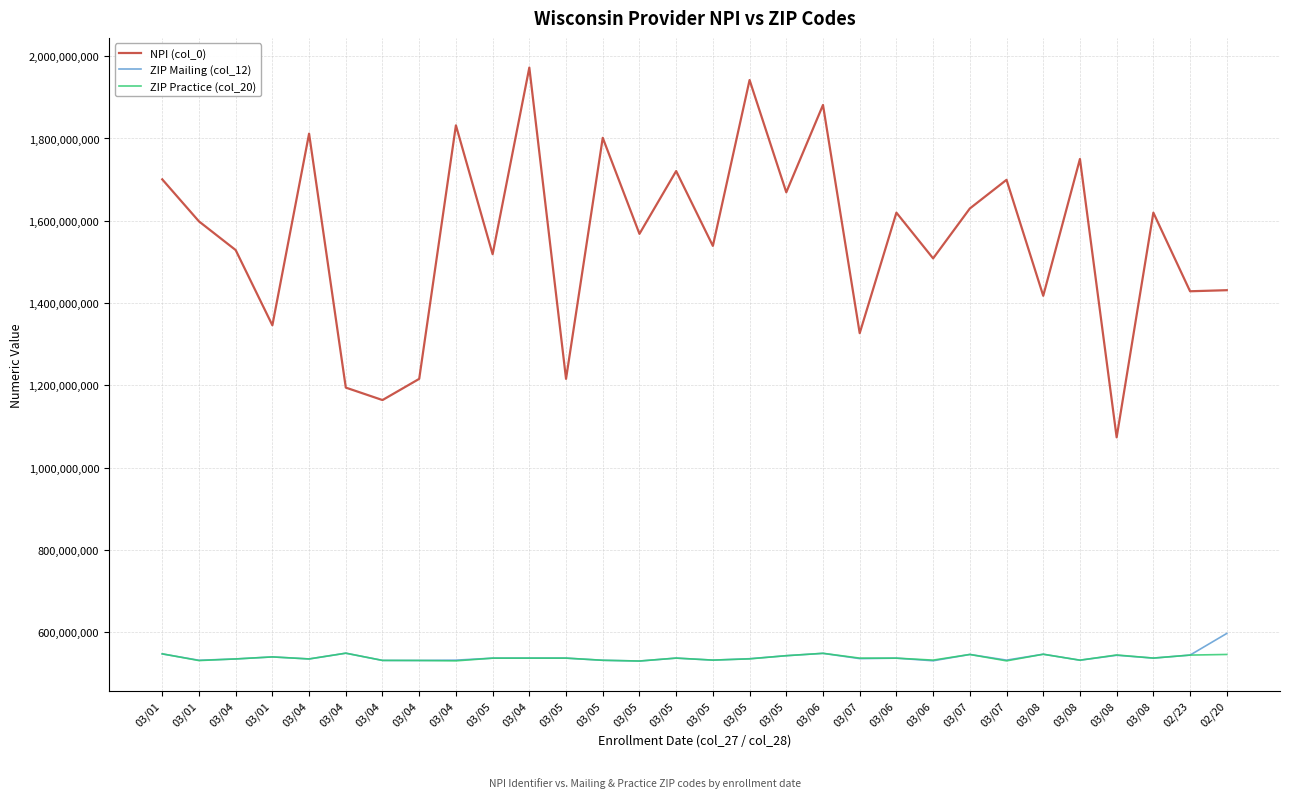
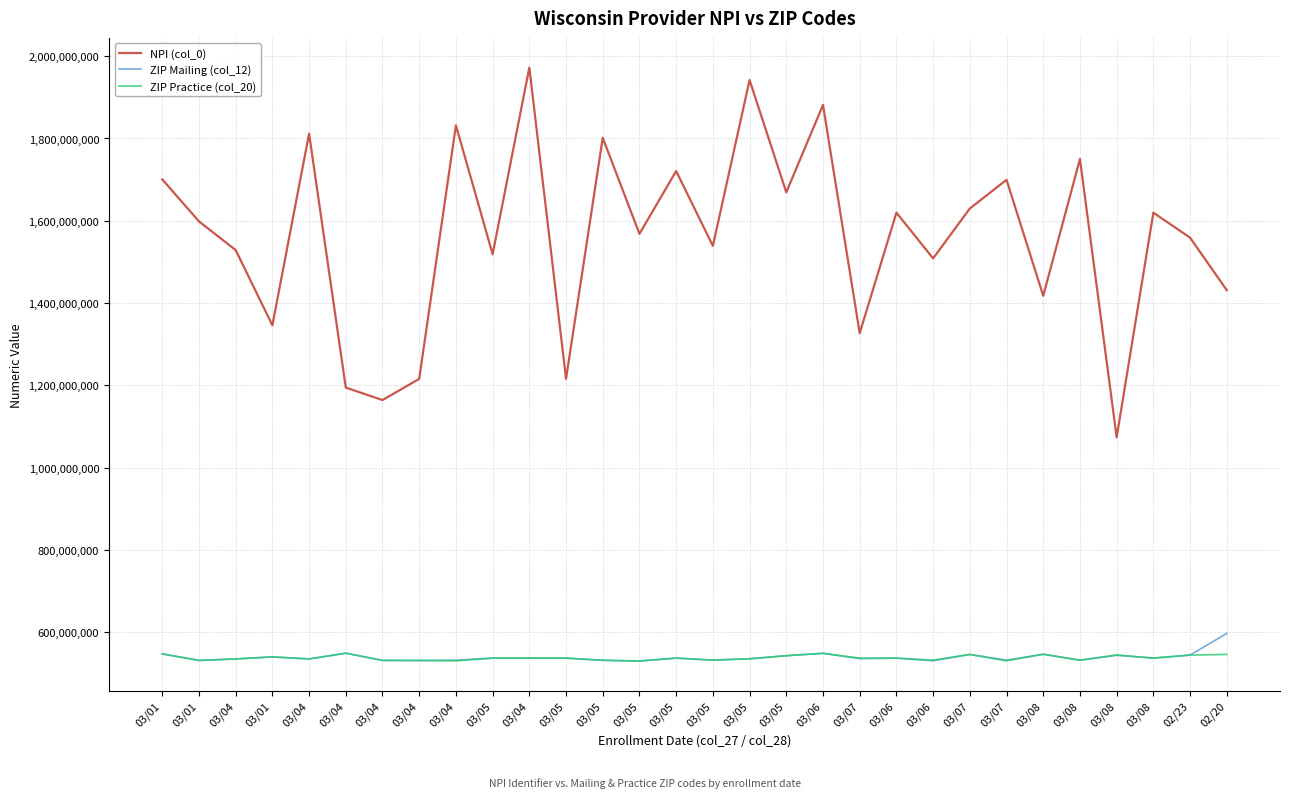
NPI (col_0), 02/23: 1,430,000,000 -> 1,560,000,000
